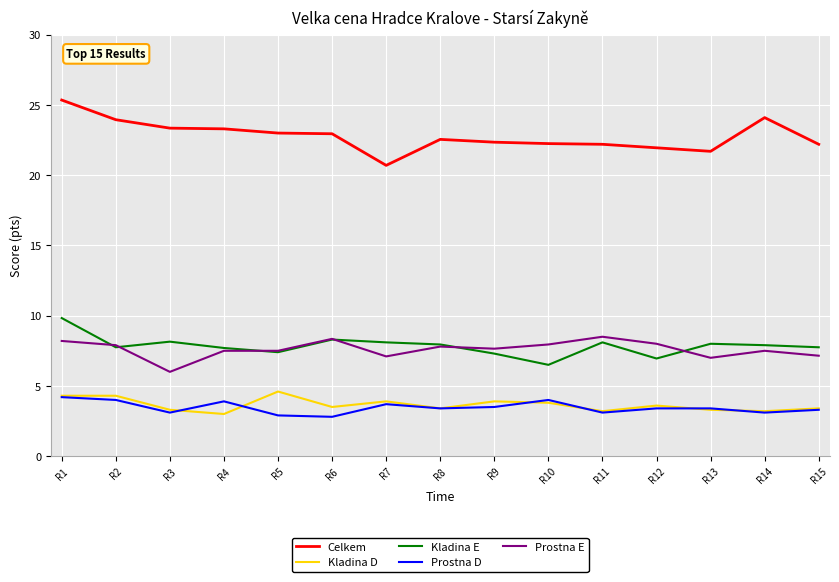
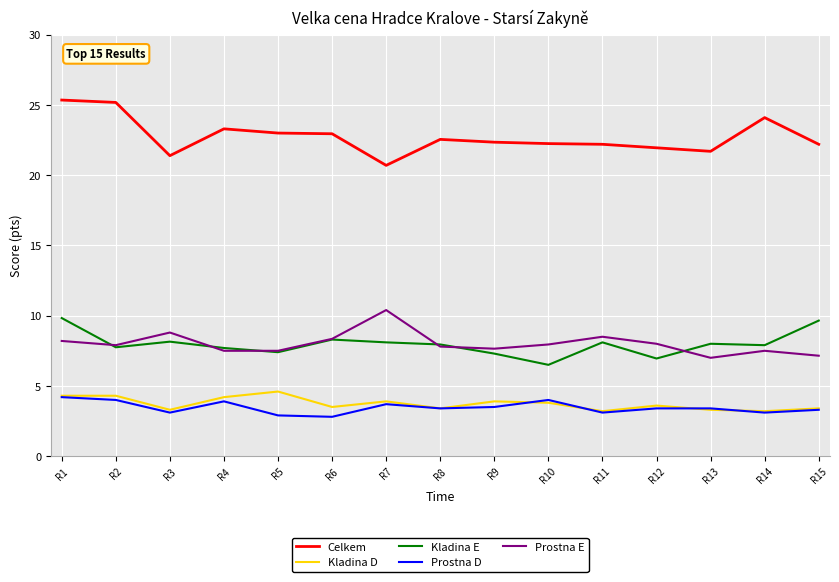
Celkem, R2: 24.0 -> 25.2
Celkem, R3: 23.4 -> 21.4
Prostna E, R3: 6.0 -> 8.8
Kladina D, R4: 3.0 -> 4.2
Prostna E, R7: 7.1 -> 10.4
Kladina E, R15: 7.8 -> 9.7
